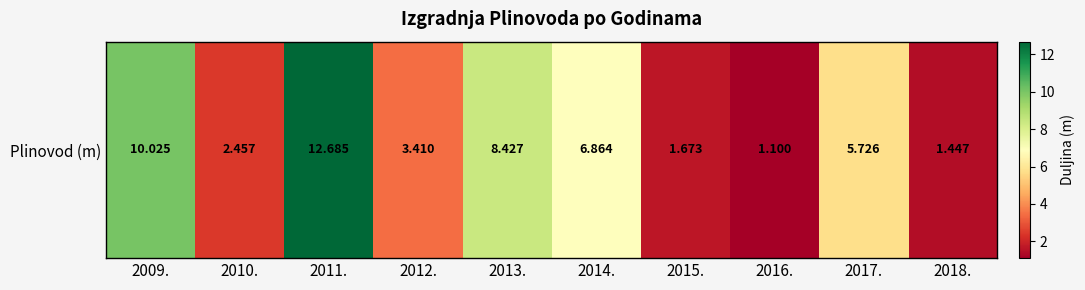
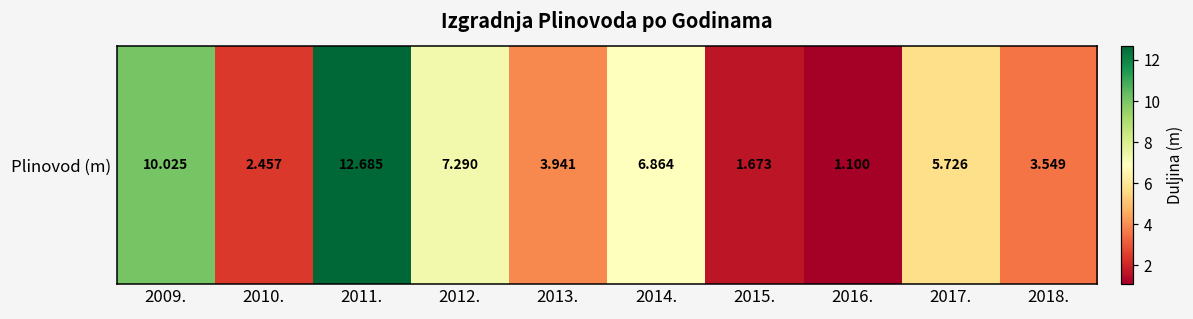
Plinovod (m), 2012.: 3.410 -> 7.290
Plinovod (m), 2013.: 8.427 -> 3.941
Plinovod (m), 2018.: 1.447 -> 3.549
